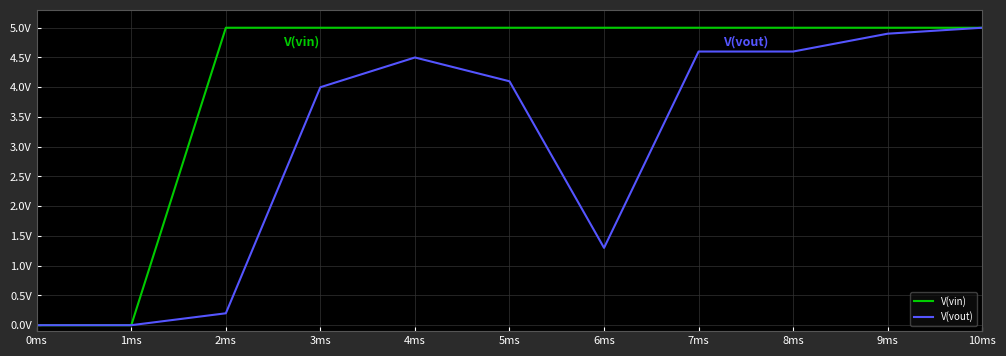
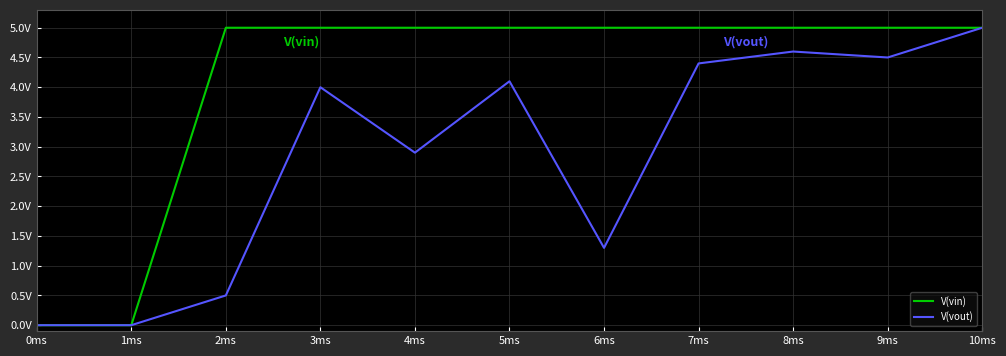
V(vout), 2ms: 0.2V -> 0.5V
V(vout), 4ms: 4.5V -> 2.9V
V(vout), 7ms: 4.6V -> 4.4V
V(vout), 9ms: 4.9V -> 4.5V
